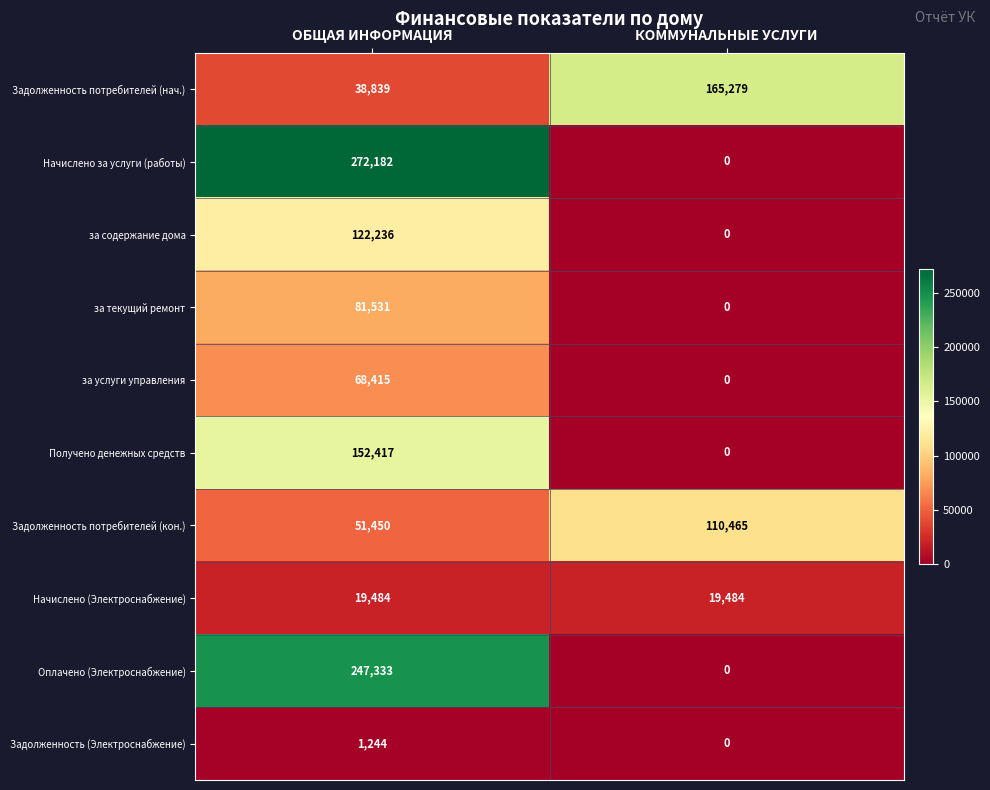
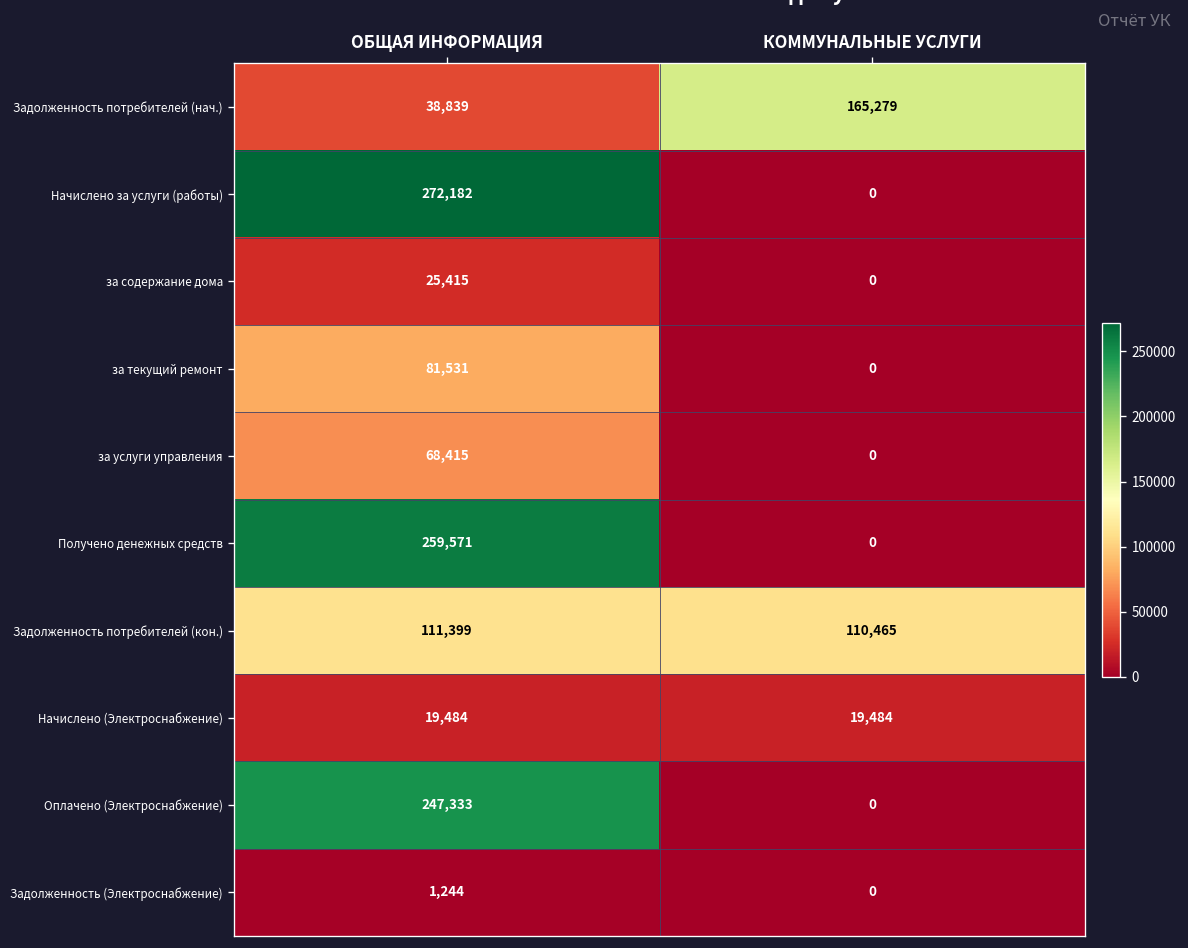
за содержание дома, ОБЩАЯ ИНФОРМАЦИЯ: 122,236 -> 25,415
Получено денежных средств, ОБЩАЯ ИНФОРМАЦИЯ: 152,417 -> 259,571
Задолженность потребителей (кон.), ОБЩАЯ ИНФОРМАЦИЯ: 51,450 -> 111,399
